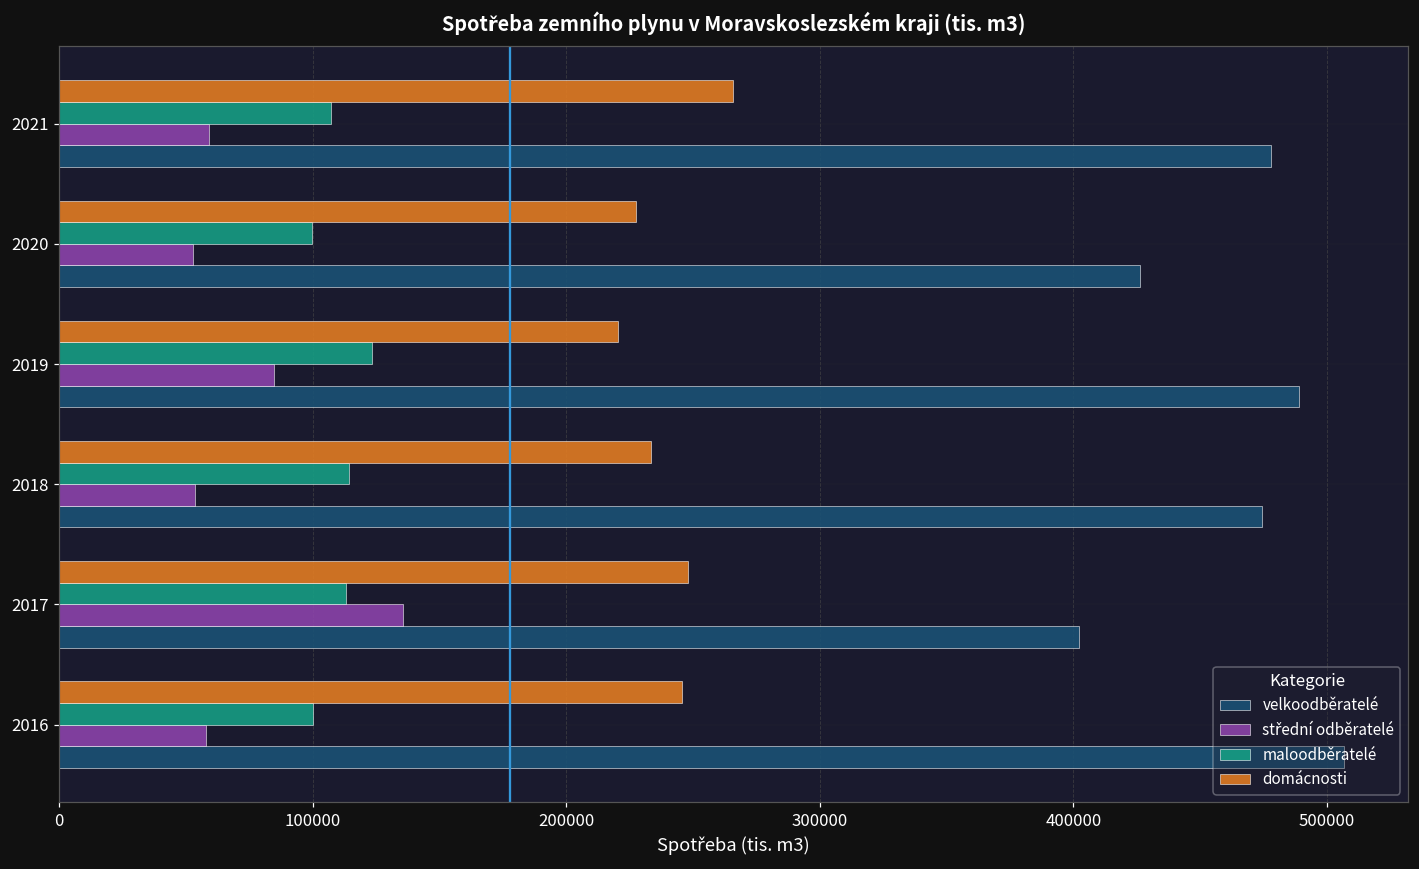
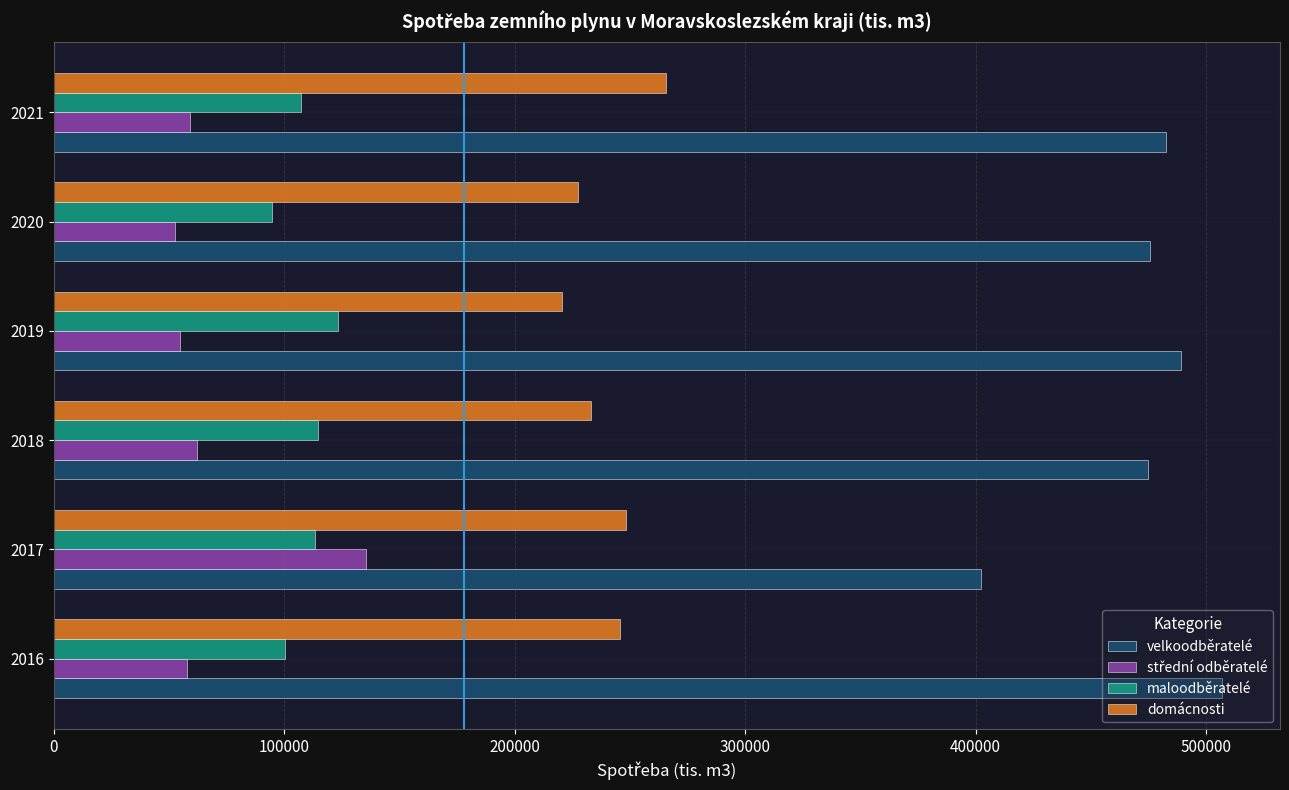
velkoodběratelé, 2021: 478000 -> 482000
maloodběratelé, 2020: 100000 -> 95000
velkoodběratelé, 2020: 426000 -> 476000
střední odběratelé, 2019: 85000 -> 55000
střední odběratelé, 2018: 54000 -> 62000
